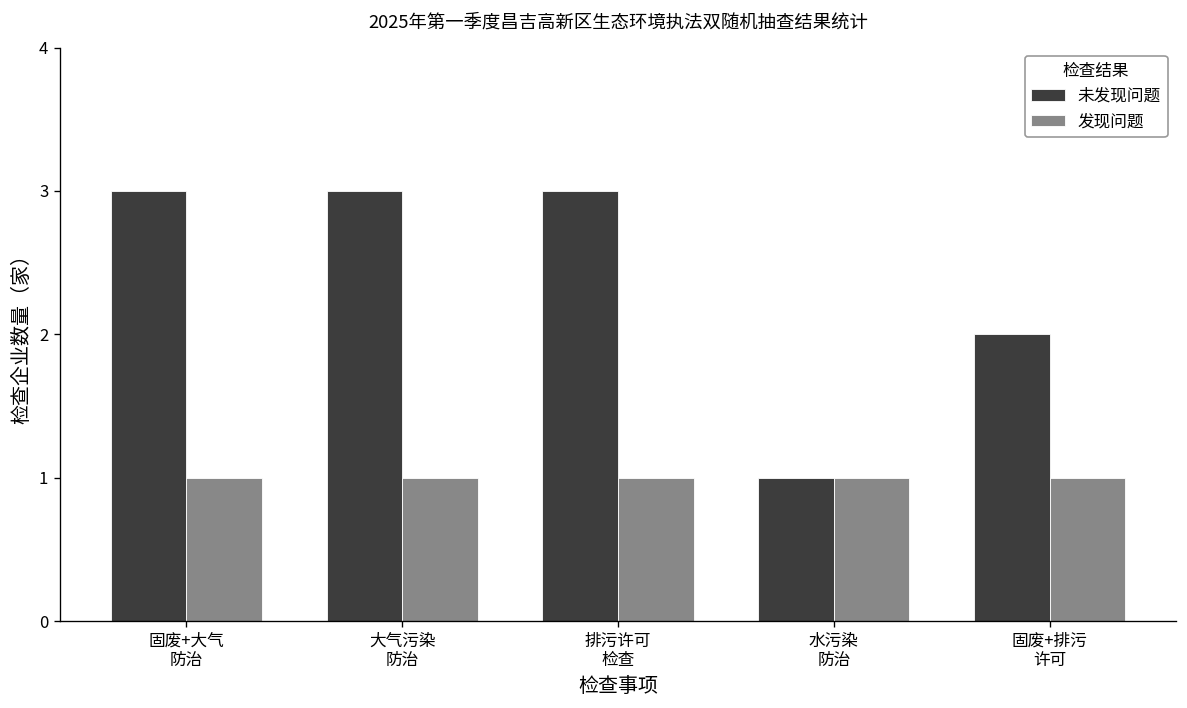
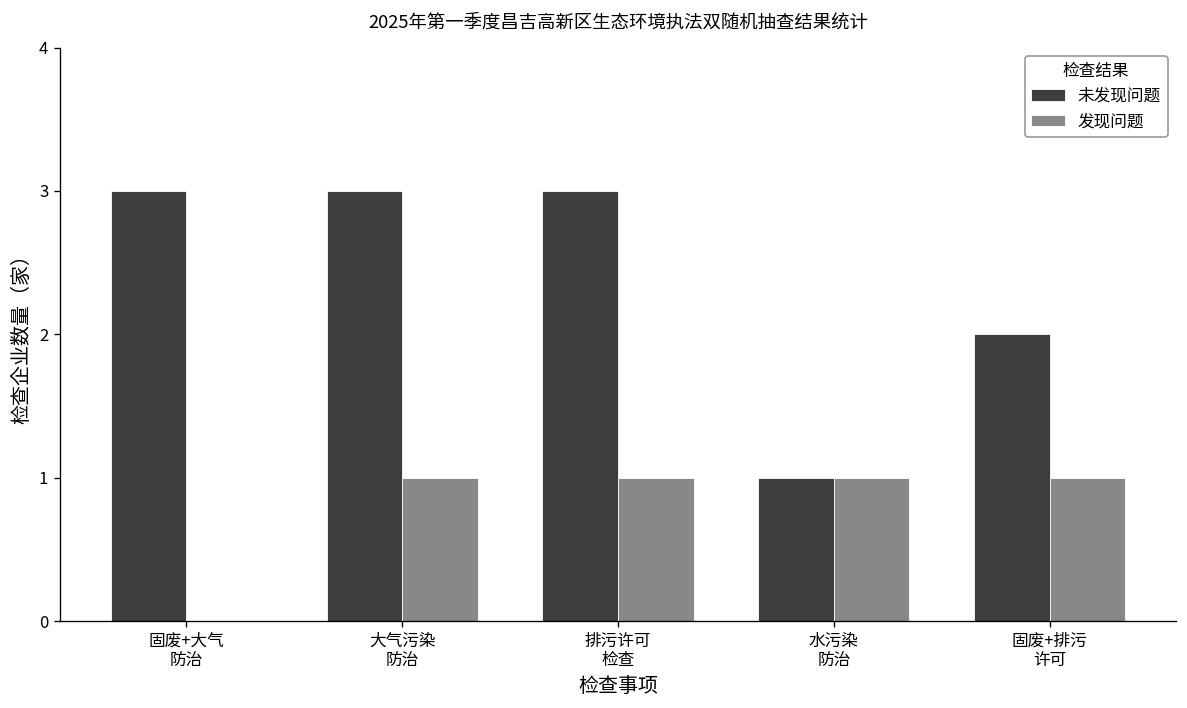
发现问题, 固废+大气 防治: 1 -> 0
